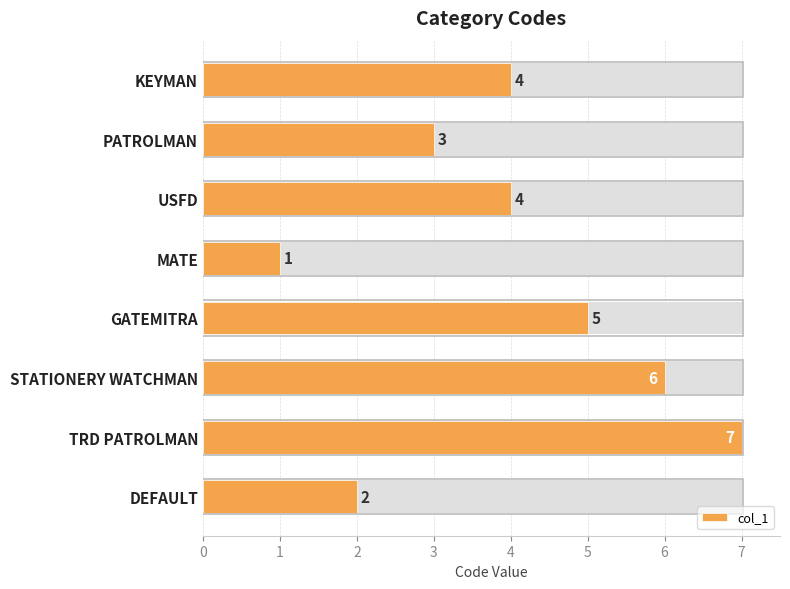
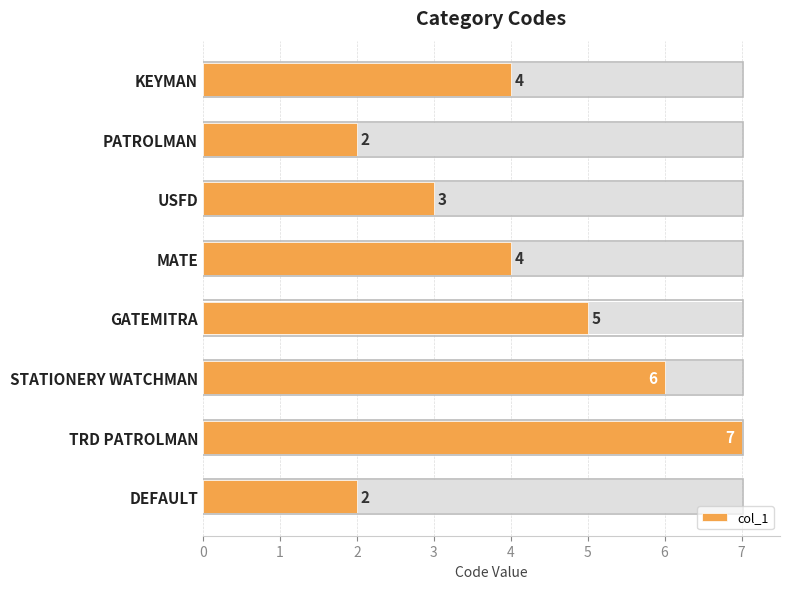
col_1, PATROLMAN: 3 -> 2
col_1, USFD: 4 -> 3
col_1, MATE: 1 -> 4
